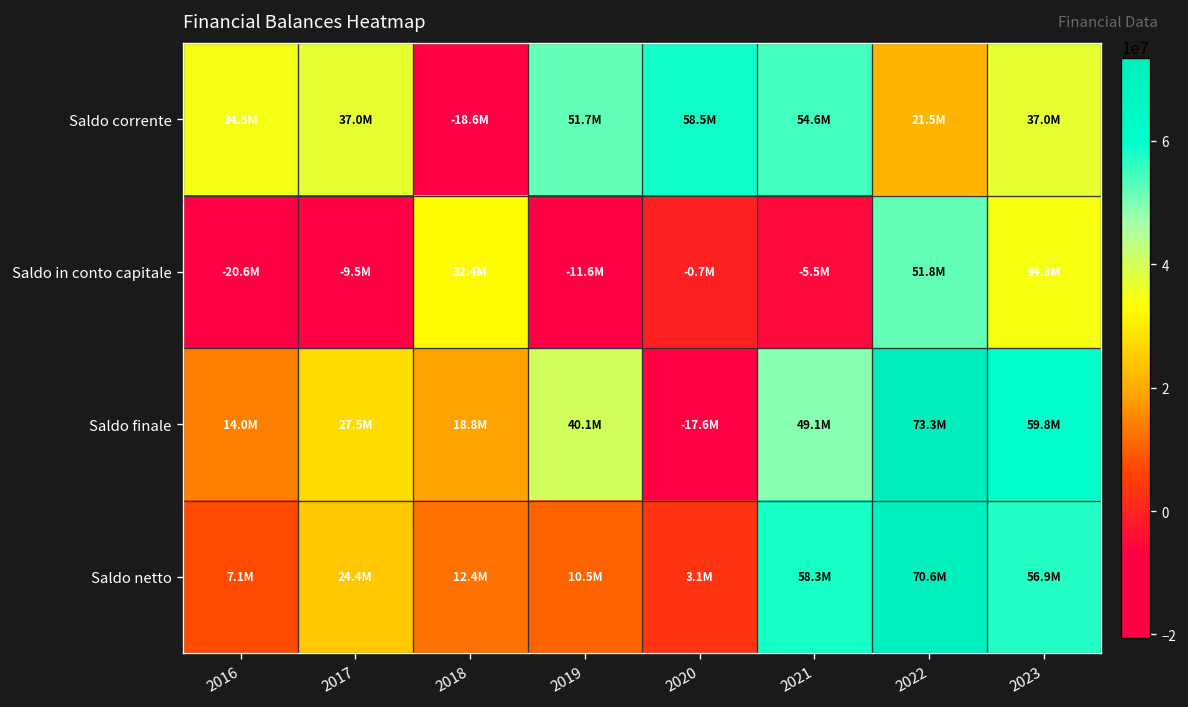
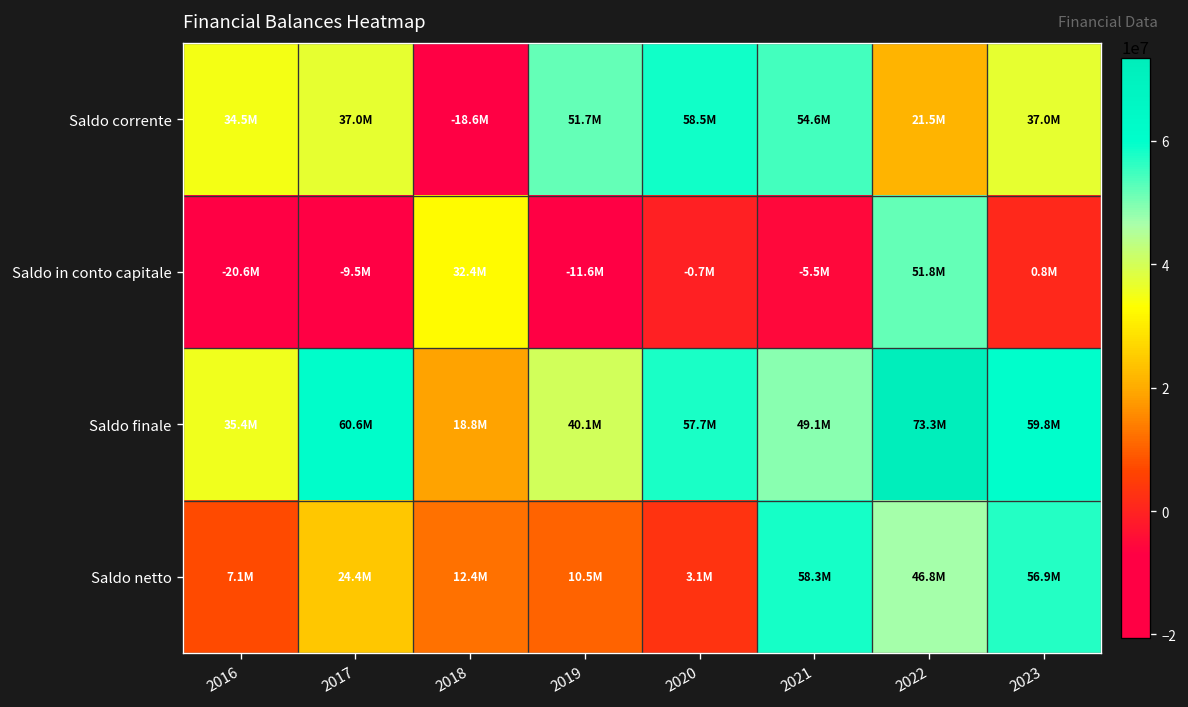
Saldo in conto capitale, 2023: 34.3M -> 0.8M
Saldo finale, 2016: 14.0M -> 35.4M
Saldo finale, 2017: 27.5M -> 60.6M
Saldo finale, 2020: -17.6M -> 57.7M
Saldo netto, 2022: 70.6M -> 46.8M
